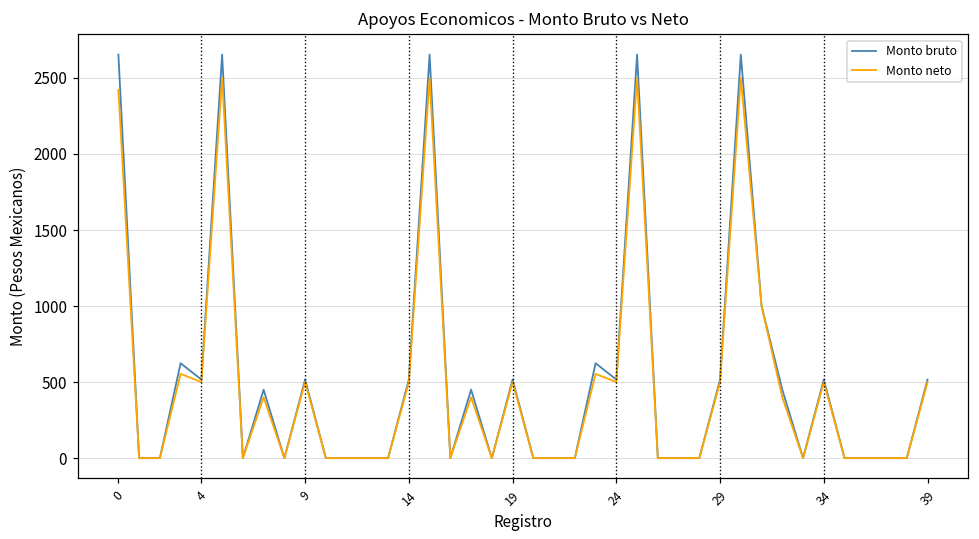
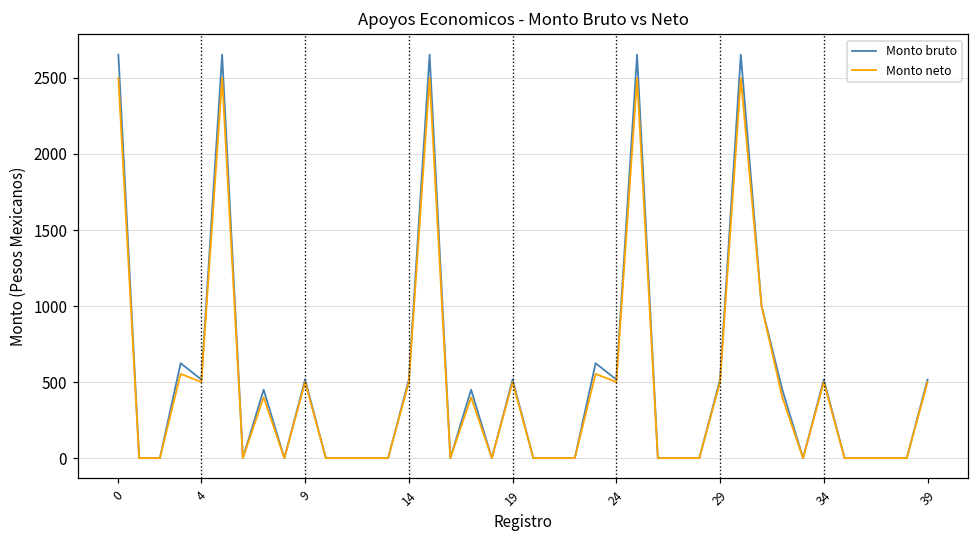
Monto neto, 0: 2420 -> 2500
